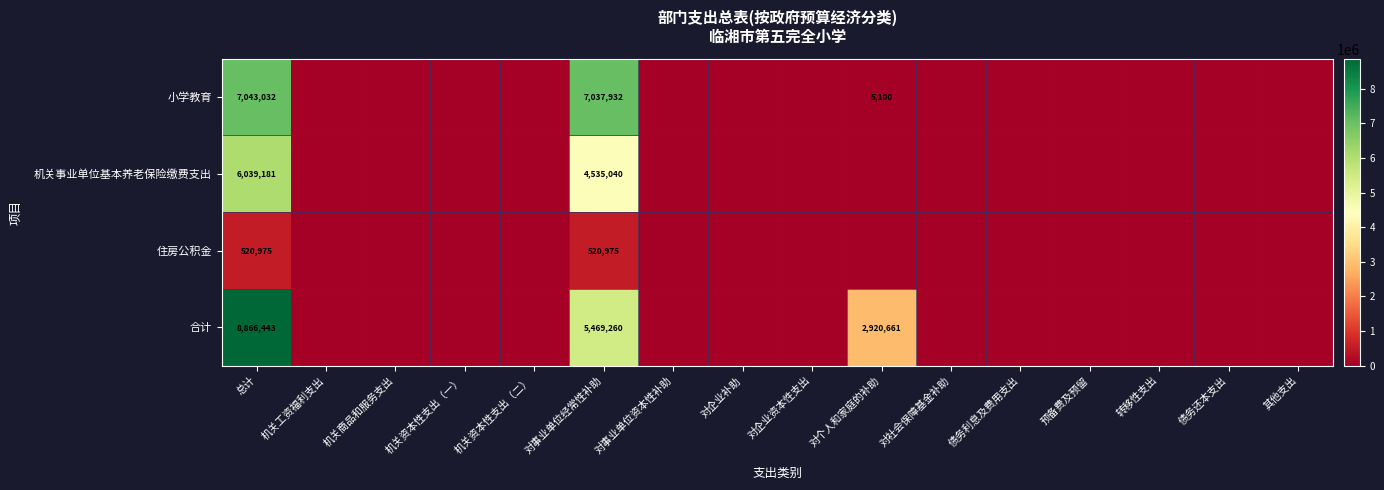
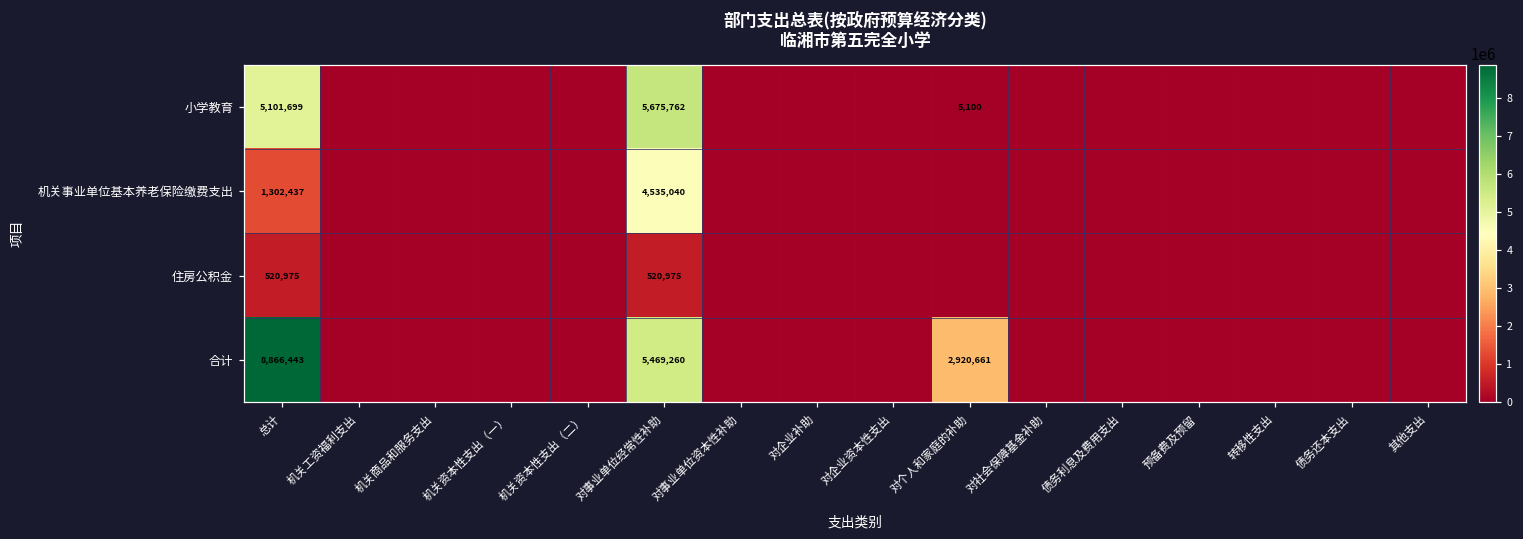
小学教育, 总计: 7,043,032 -> 5,101,699
小学教育, 对事业单位经常性补助: 7,037,932 -> 5,675,762
机关事业单位基本养老保险缴费支出, 总计: 6,039,181 -> 1,302,437
